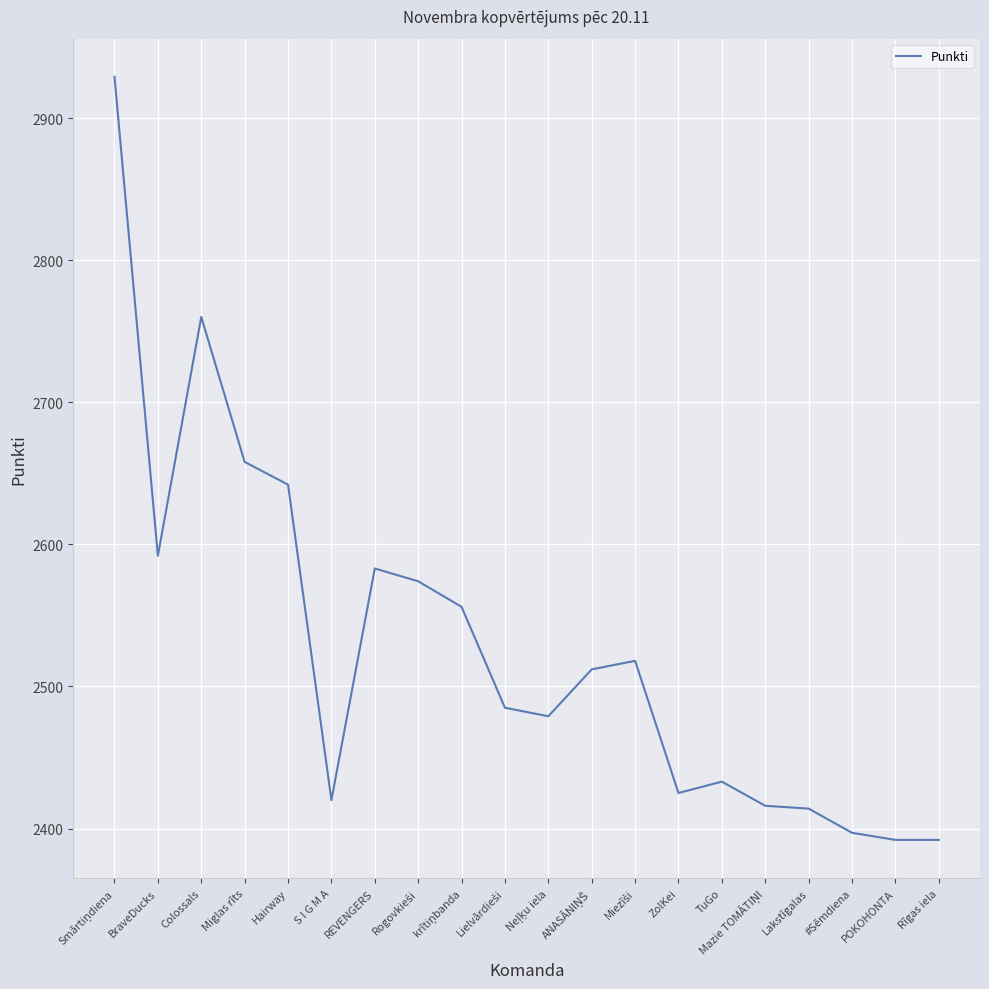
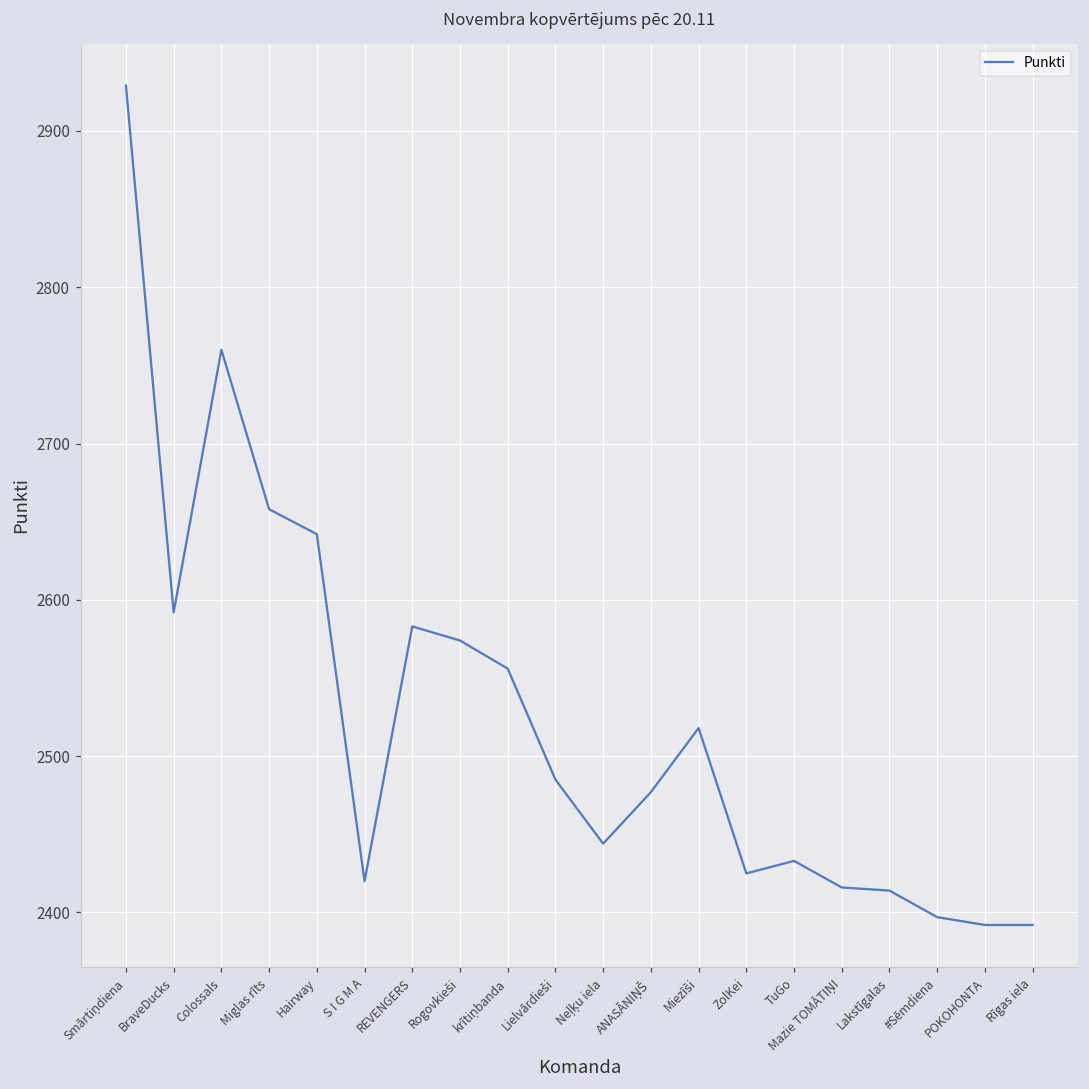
Neļķu iela: 2479 -> 2444
ANASĀNIŅŠ: 2512 -> 2477
